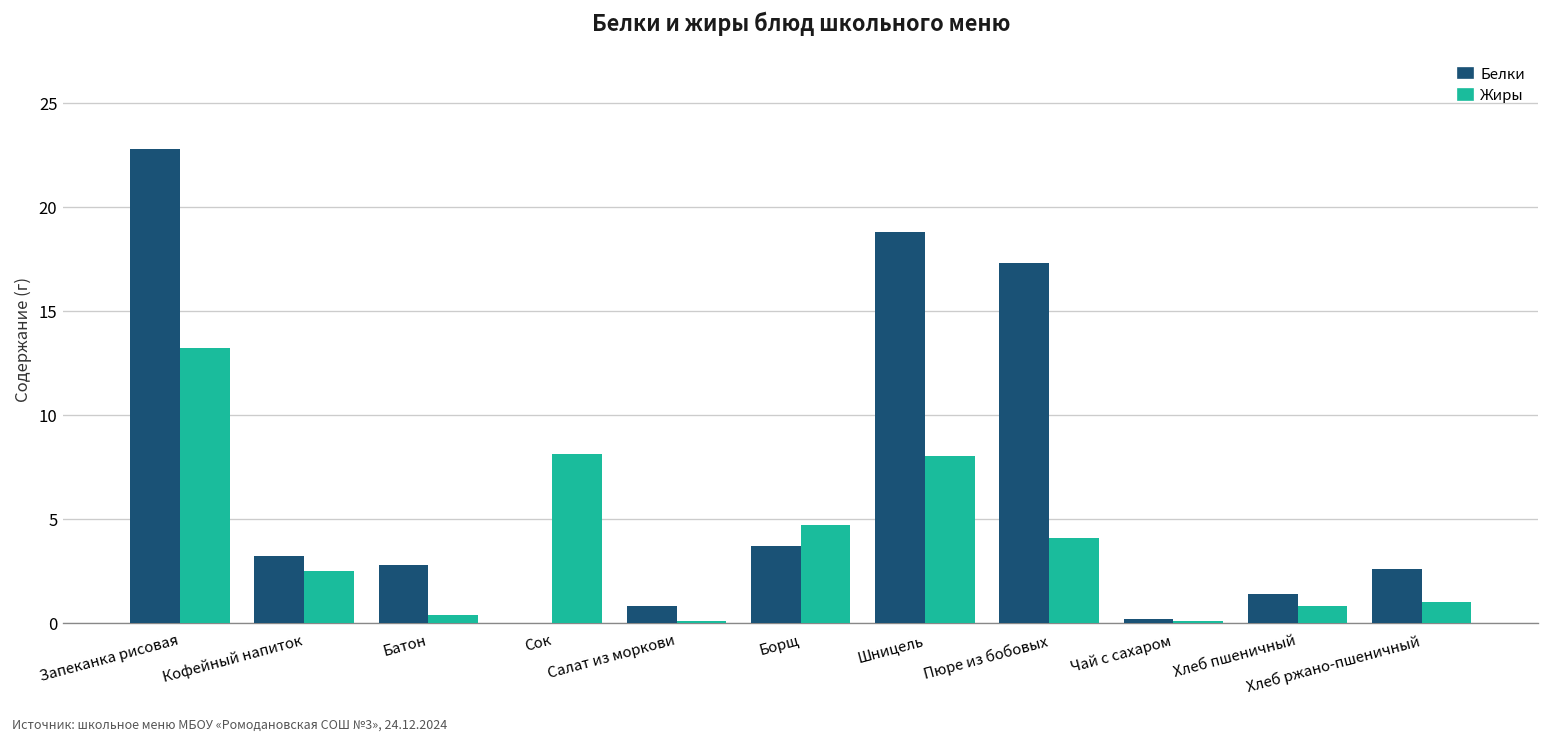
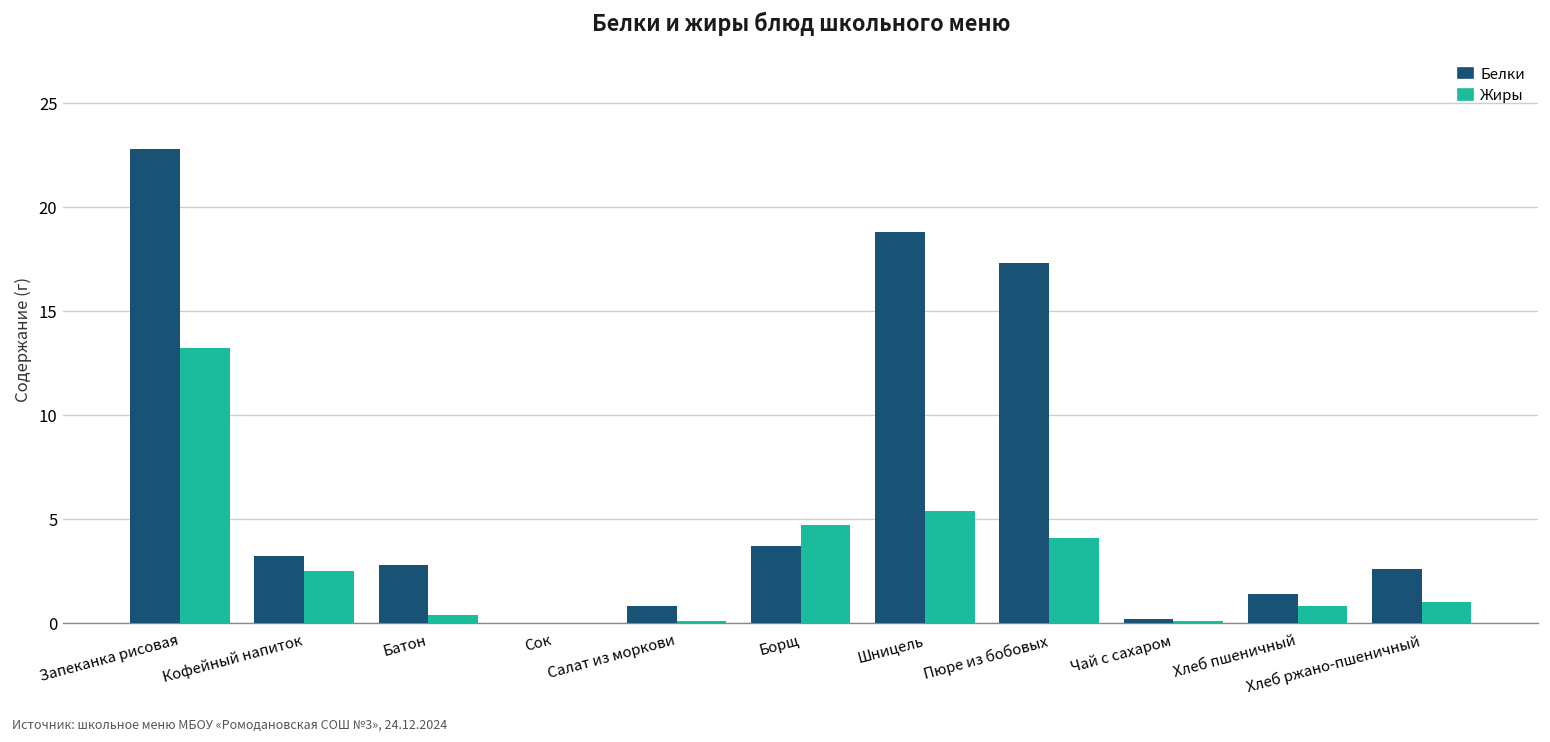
Жиры, Сок: 8.1 -> 0.0
Жиры, Шницель: 8.0 -> 5.4
